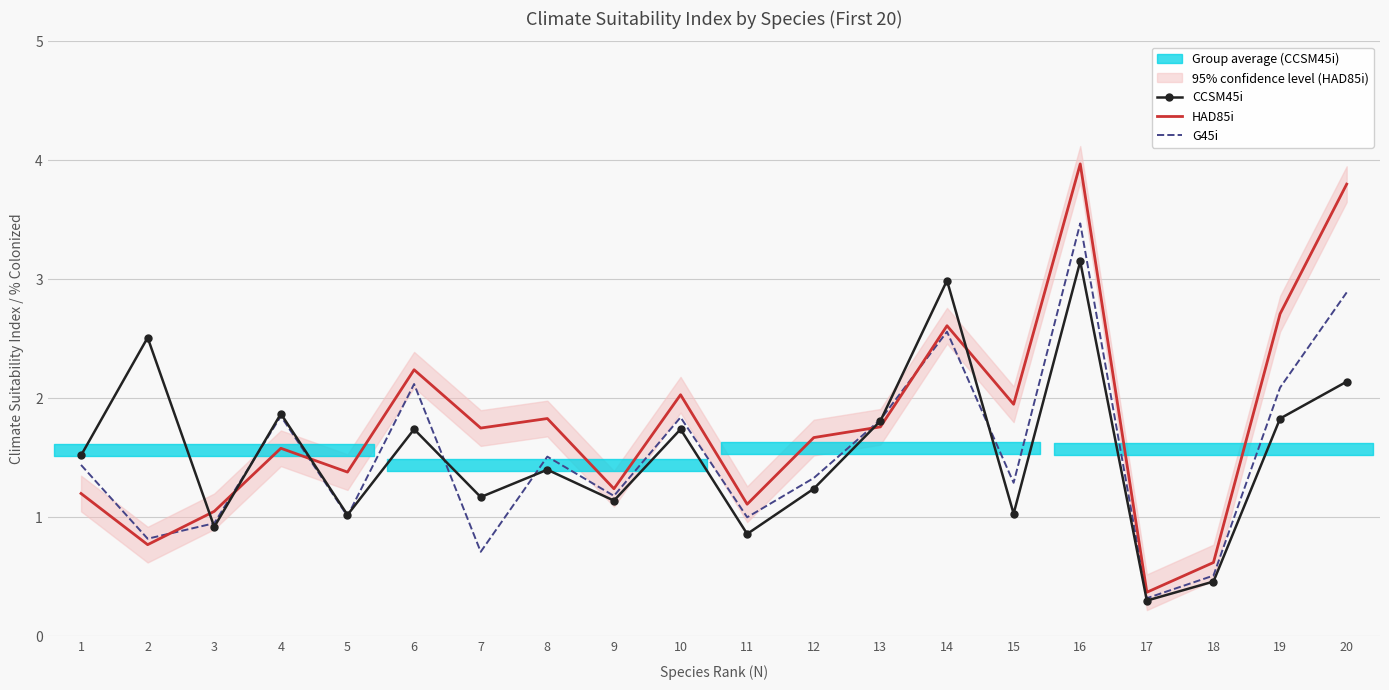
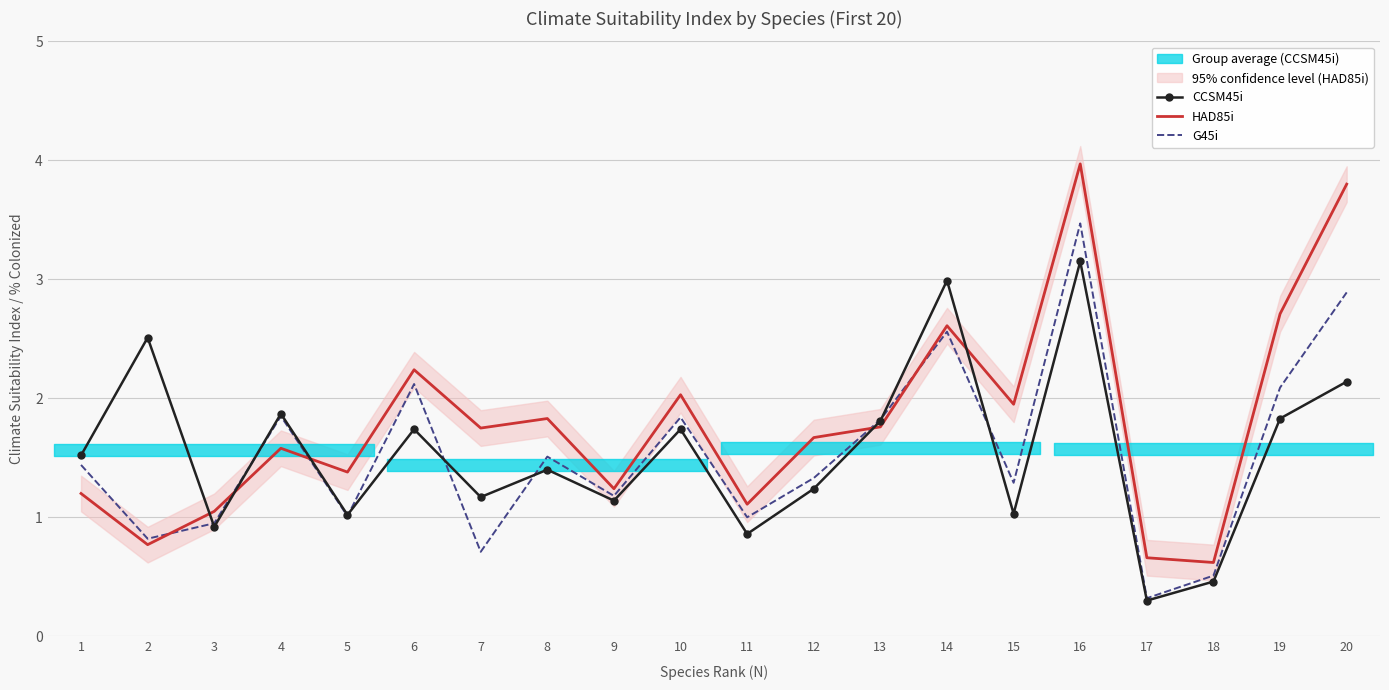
HAD85i, 17: 0.37 -> 0.66
